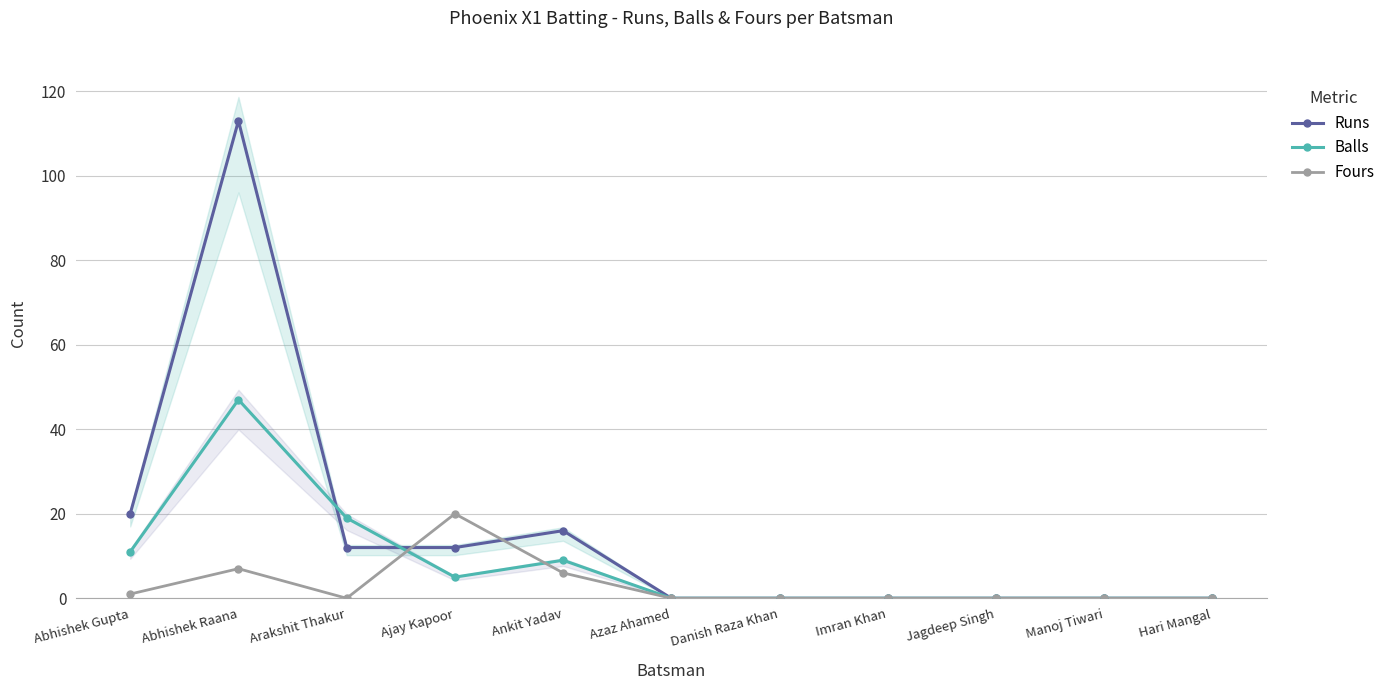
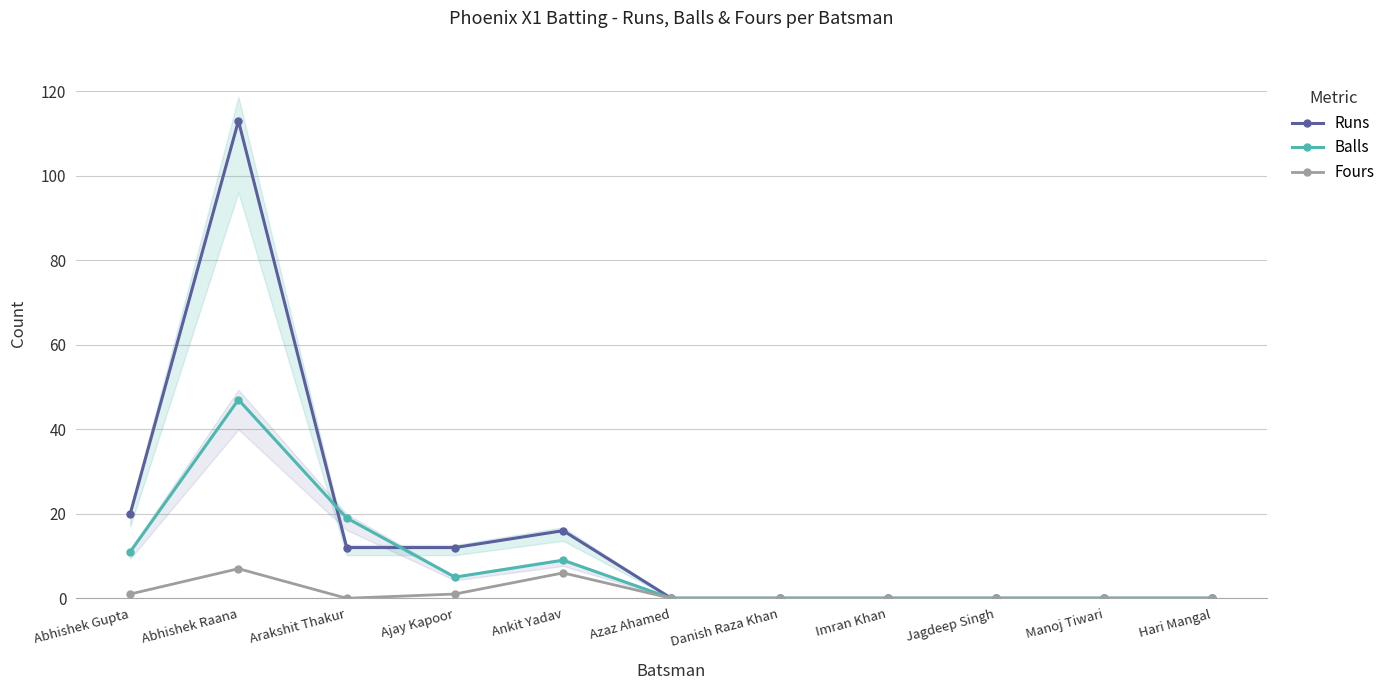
Fours, Ajay Kapoor: 20 -> 1
